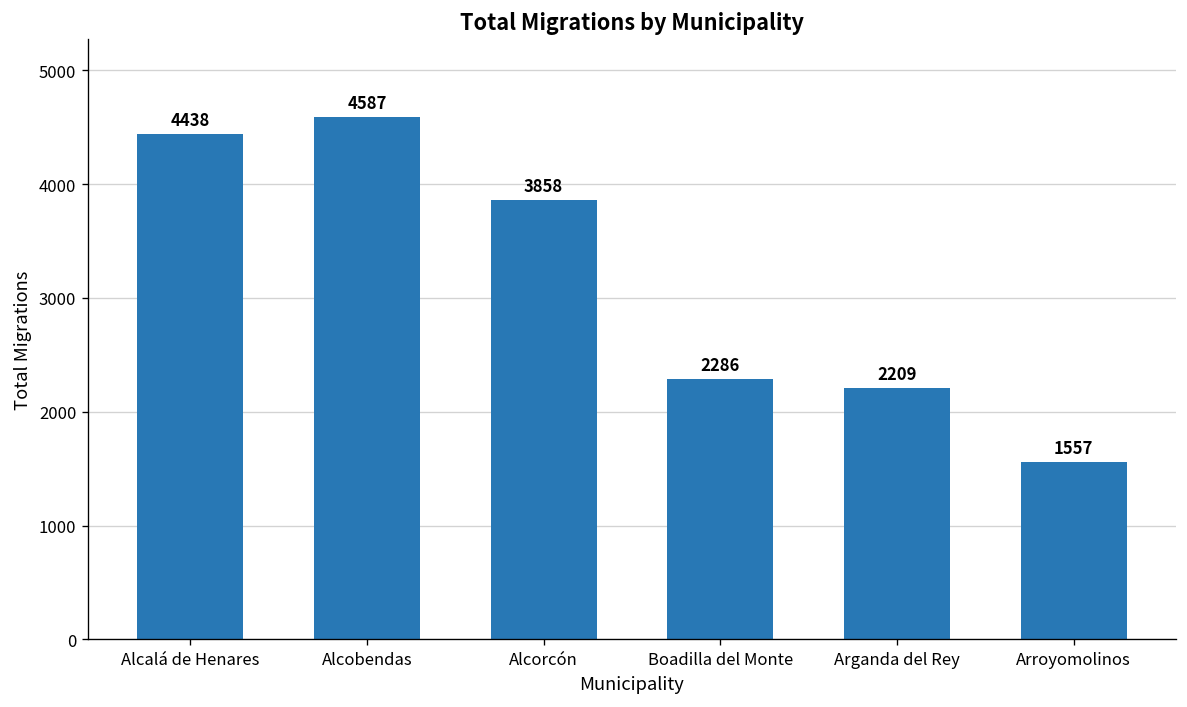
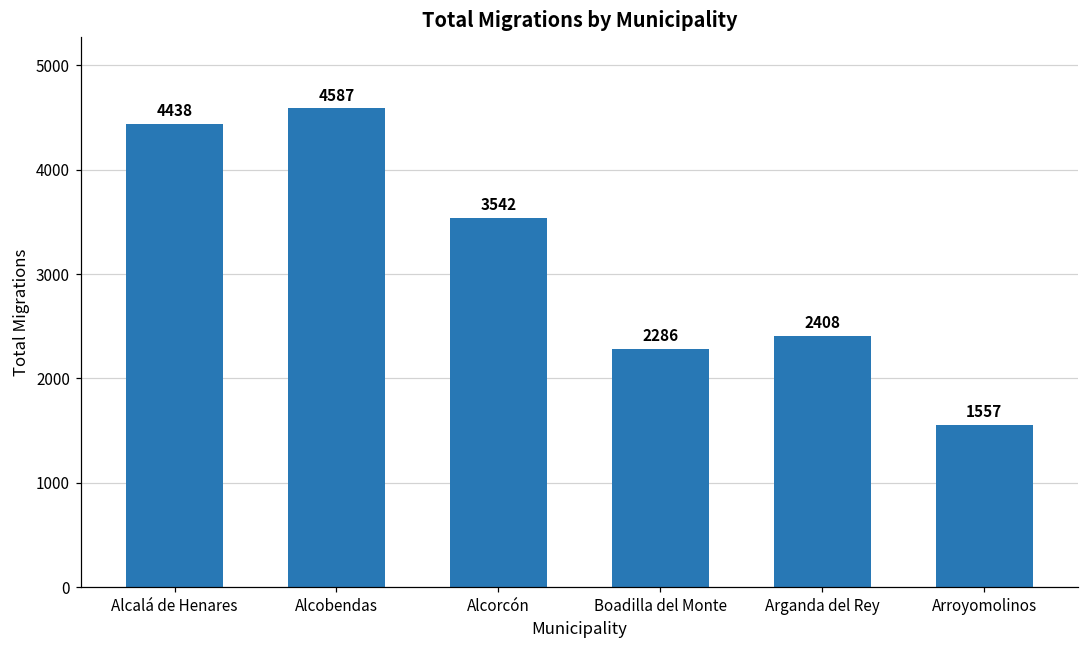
Alcorcón: 3858 -> 3542
Arganda del Rey: 2209 -> 2408
